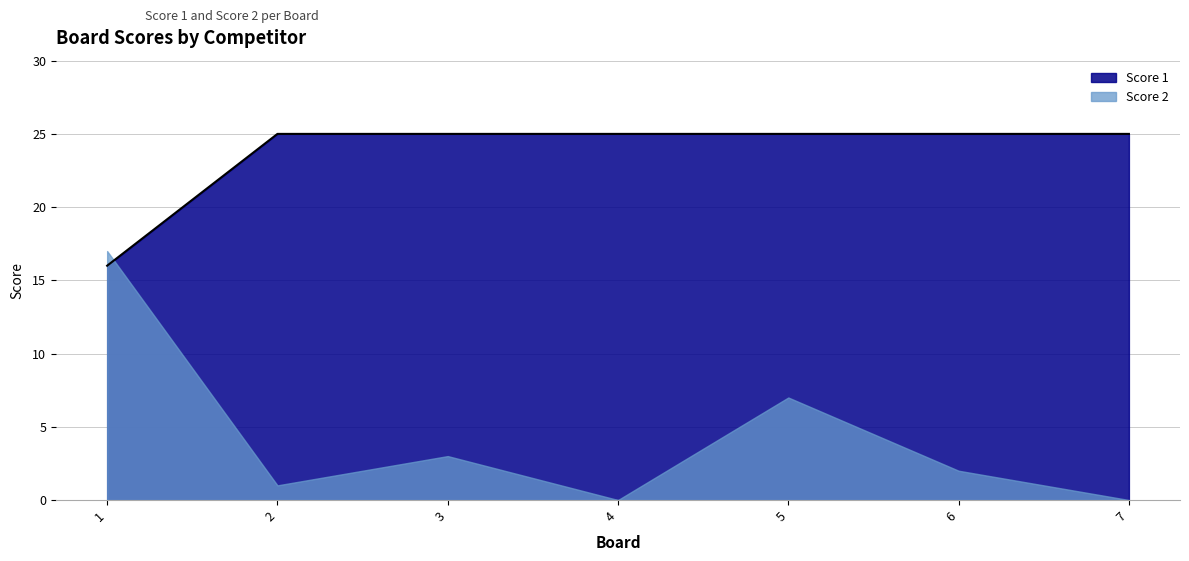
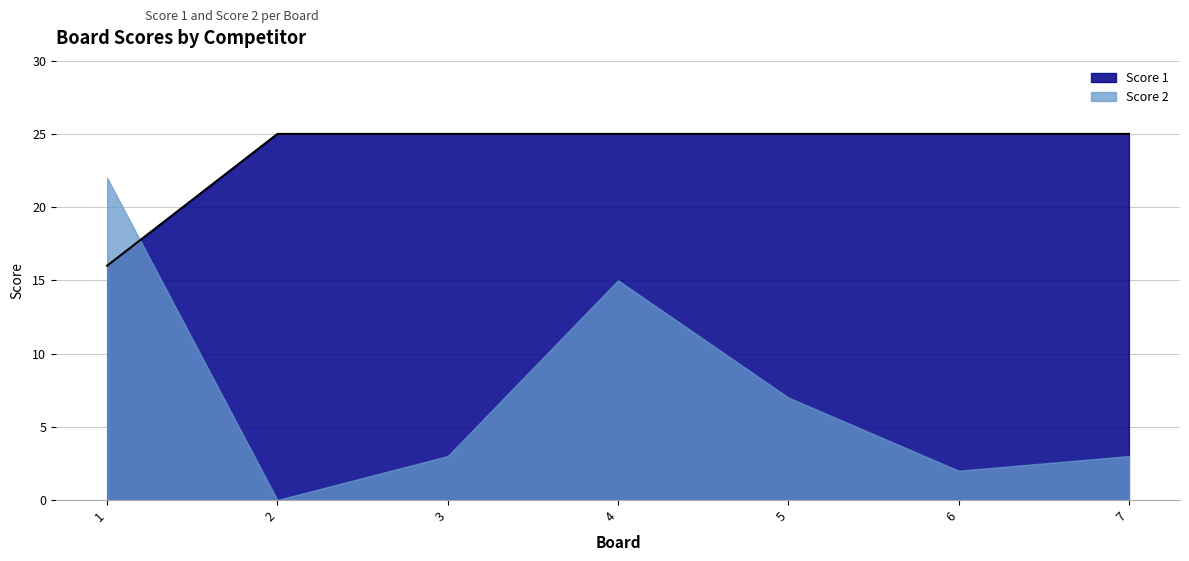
Score 2, 1: 17 -> 22
Score 2, 2: 1 -> 0
Score 2, 4: 0 -> 15
Score 2, 7: 0 -> 3
